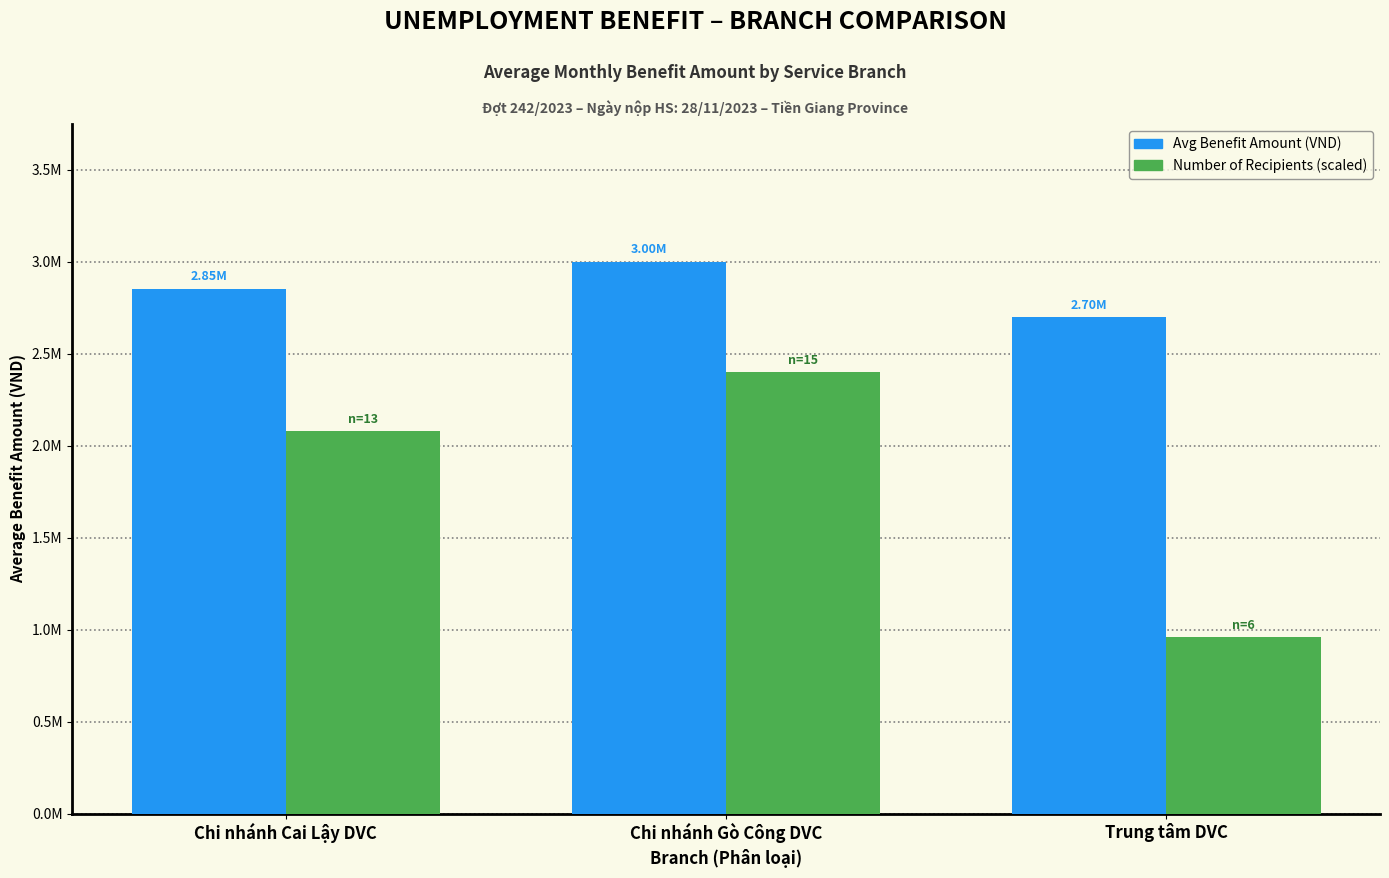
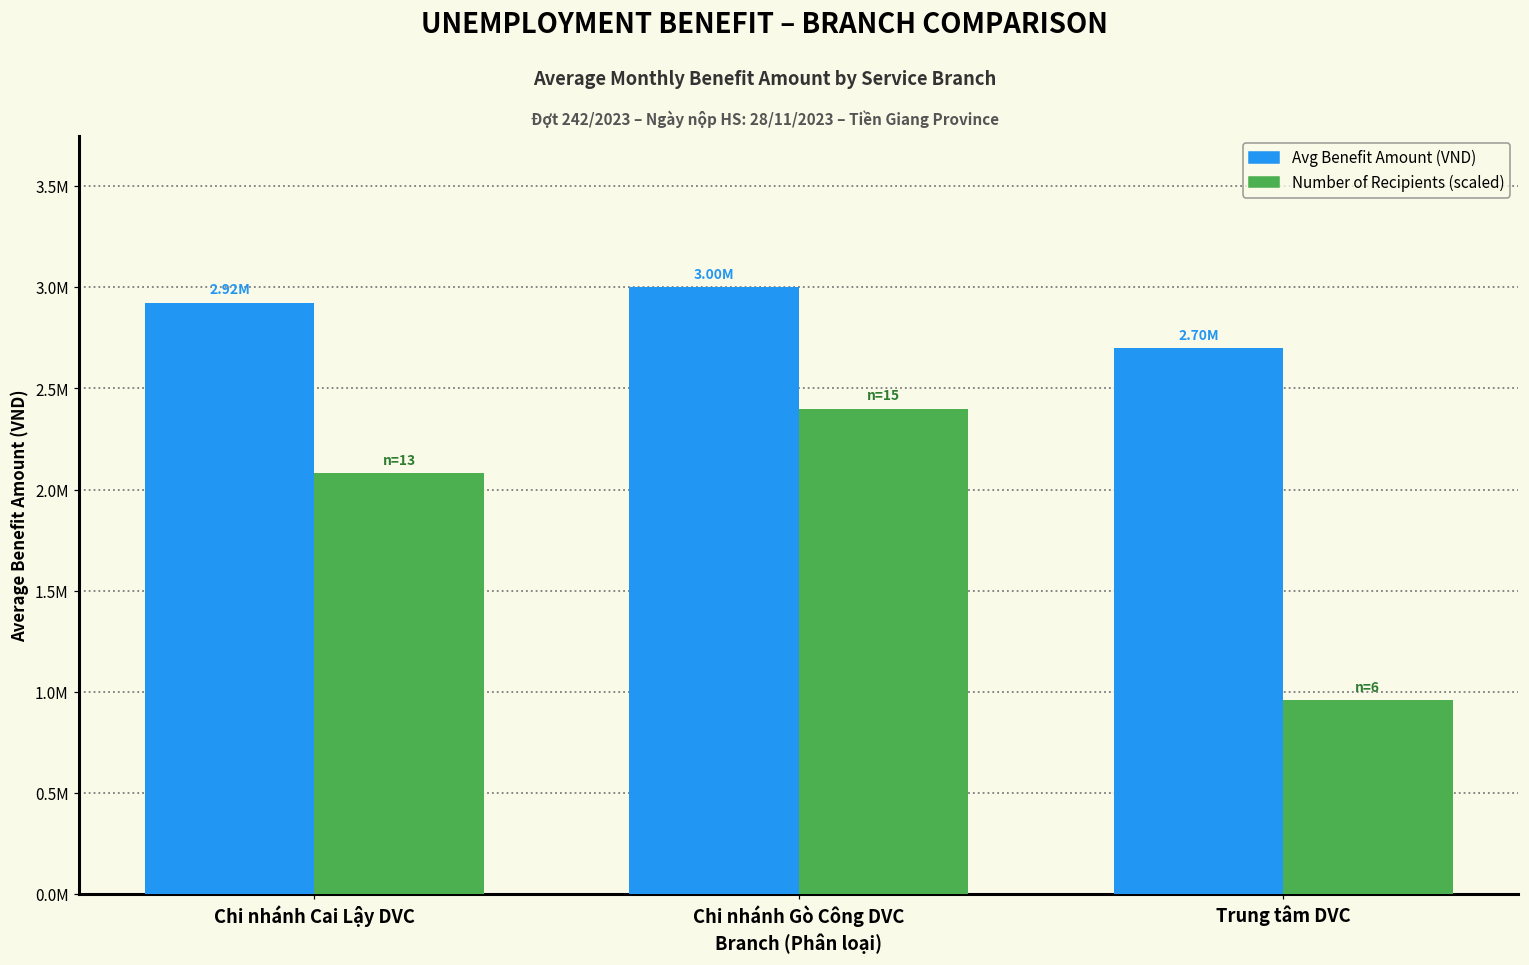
Avg Benefit Amount (VND), Chi nhánh Cai Lậy DVC: 2.85M -> 2.92M
